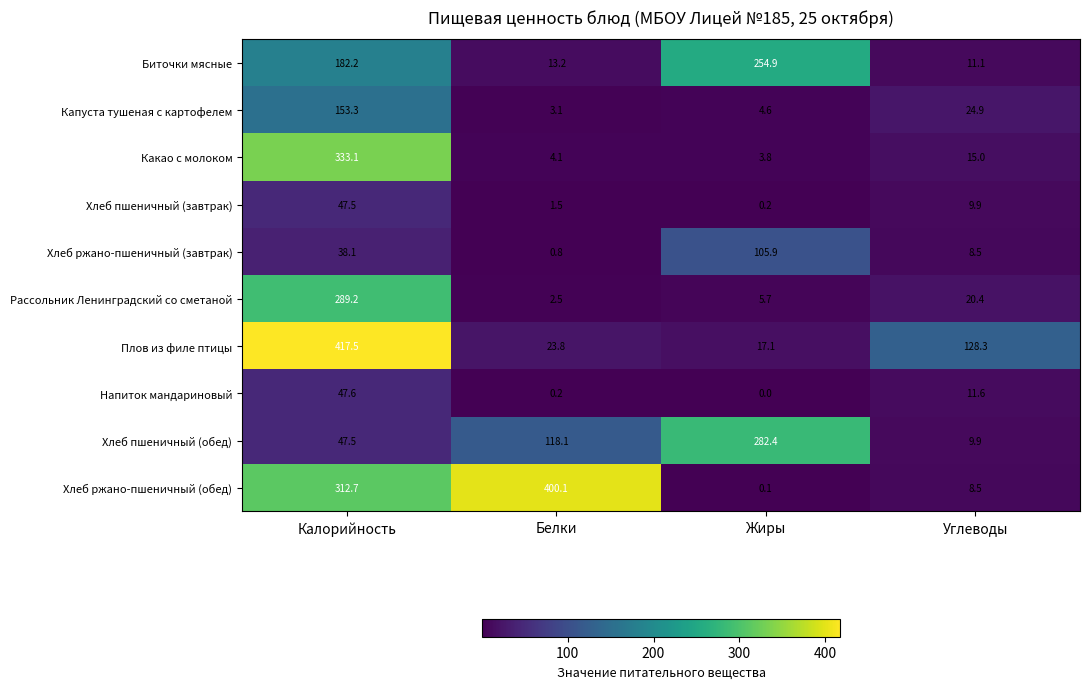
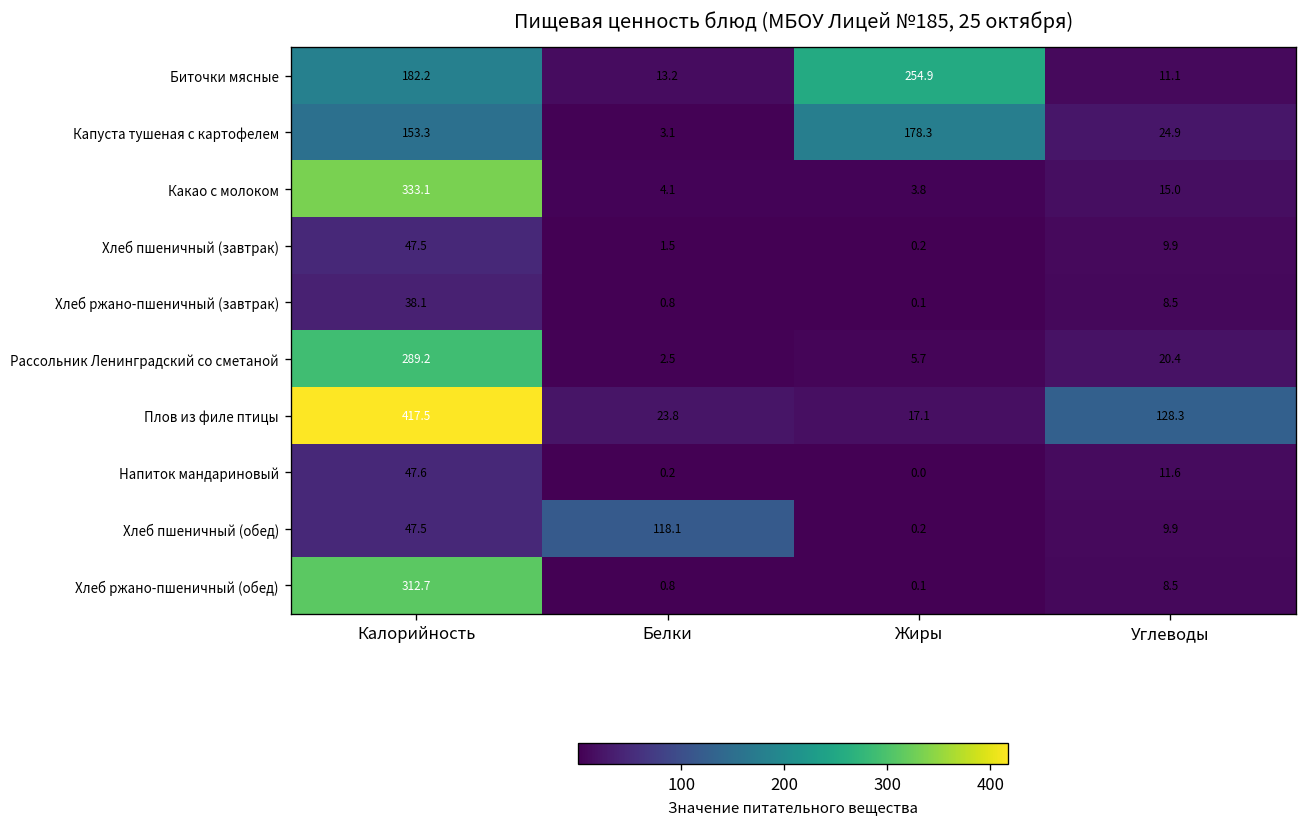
Капуста тушеная с картофелем, Жиры: 4.6 -> 178.3
Хлеб ржано-пшеничный (завтрак), Жиры: 105.9 -> 0.1
Хлеб пшеничный (обед), Жиры: 282.4 -> 0.2
Хлеб ржано-пшеничный (обед), Белки: 400.1 -> 0.8
